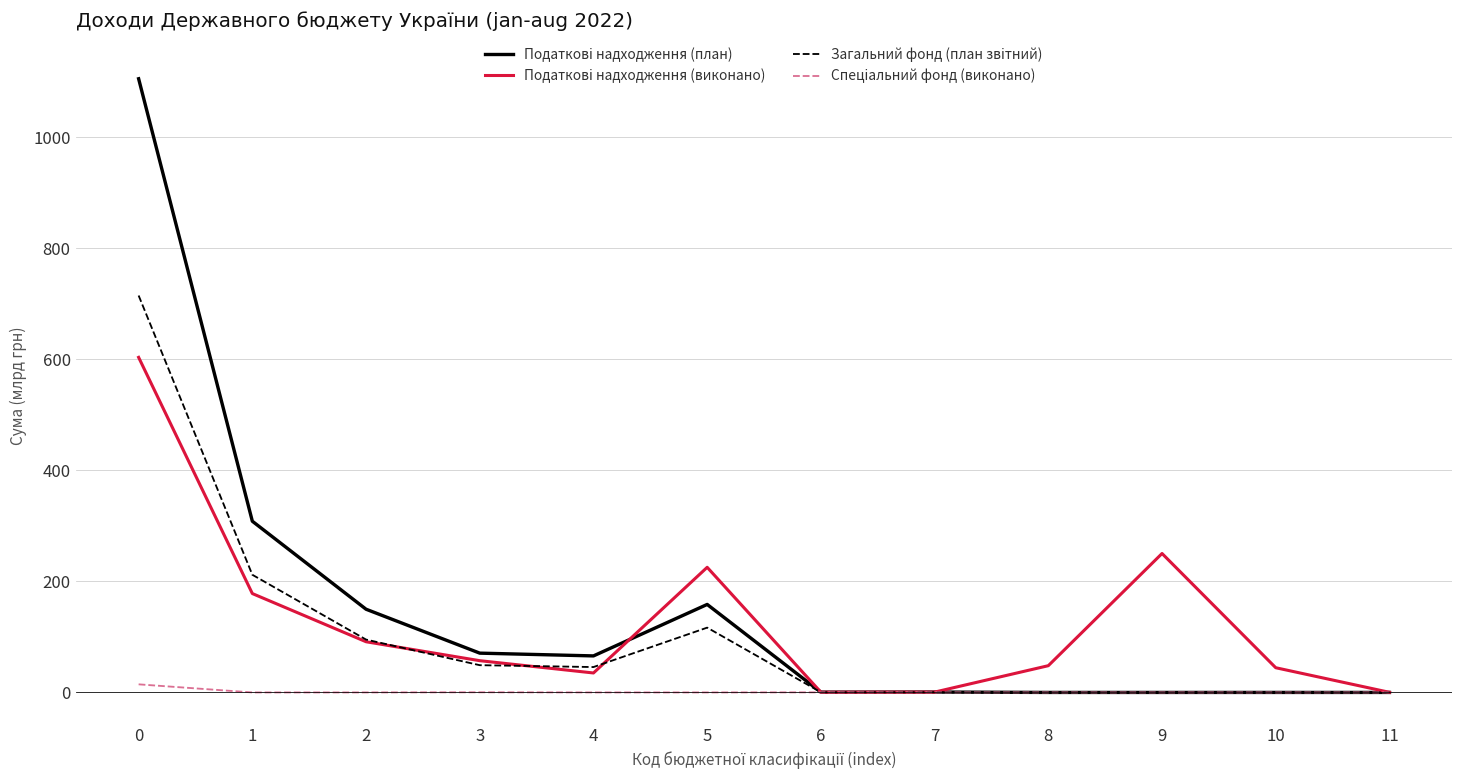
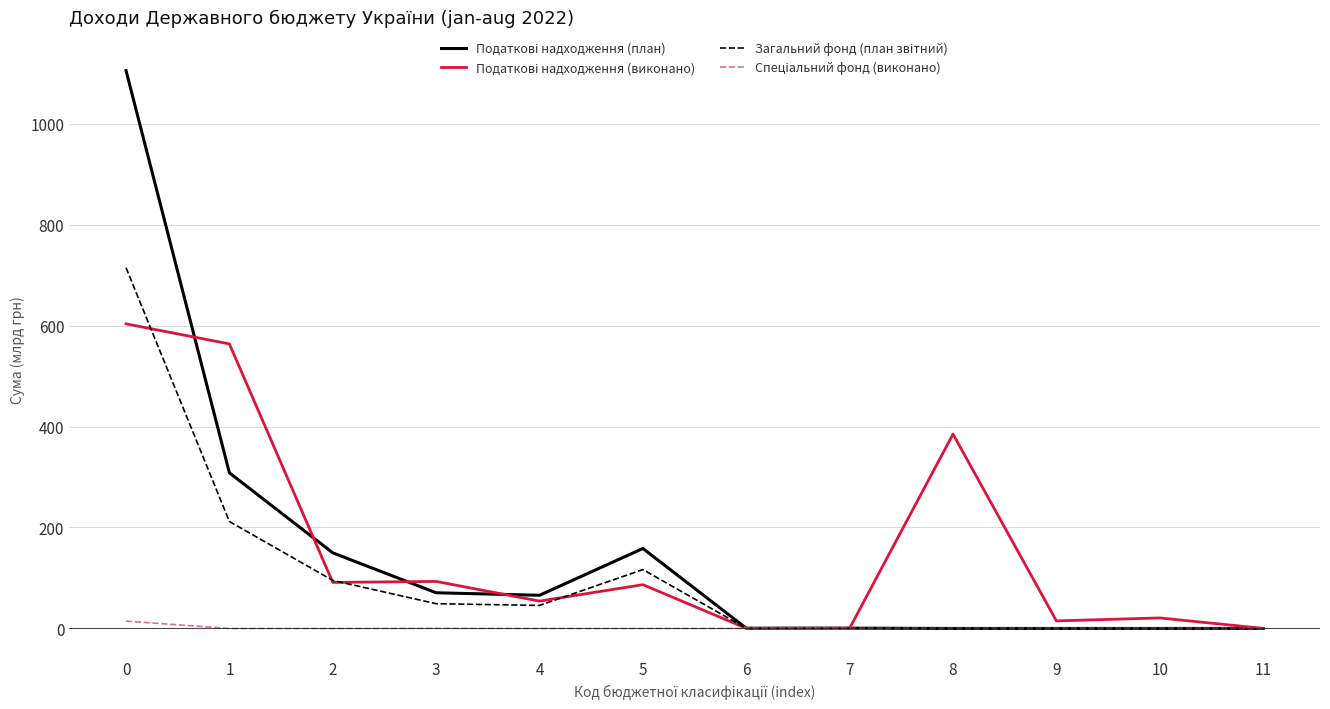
Податкові надходження (виконано), 1: 180 -> 560
Податкові надходження (виконано), 3: 60 -> 90
Податкові надходження (виконано), 4: 40 -> 50
Податкові надходження (виконано), 5: 230 -> 90
Податкові надходження (виконано), 8: 50 -> 390
Податкові надходження (виконано), 9: 250 -> 20
Податкові надходження (виконано), 10: 40 -> 20
